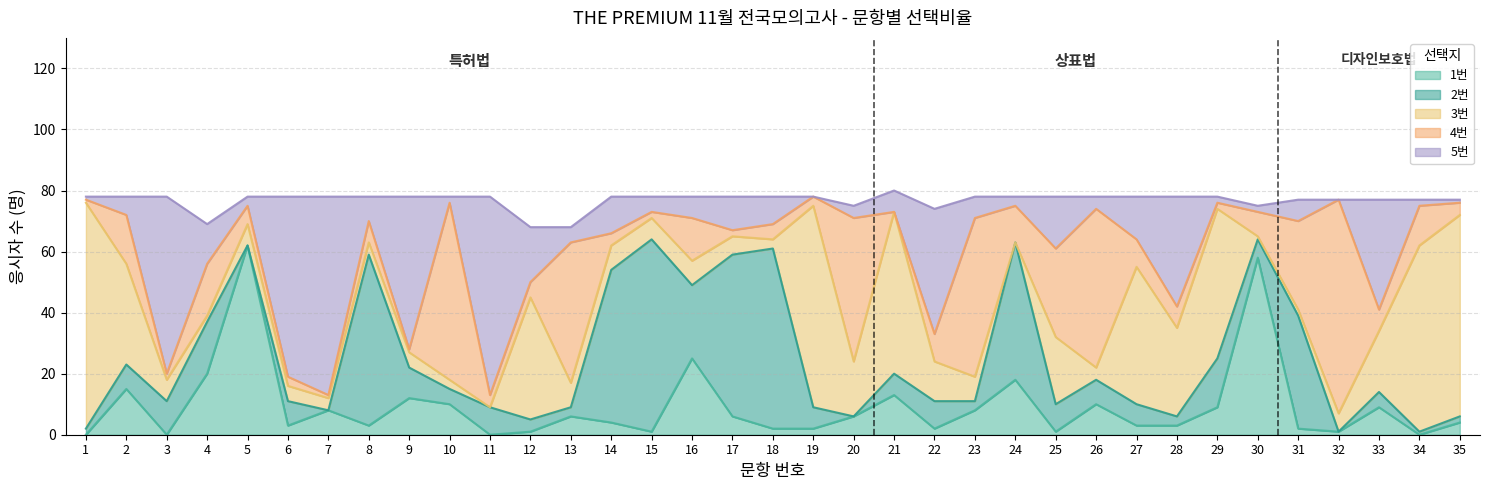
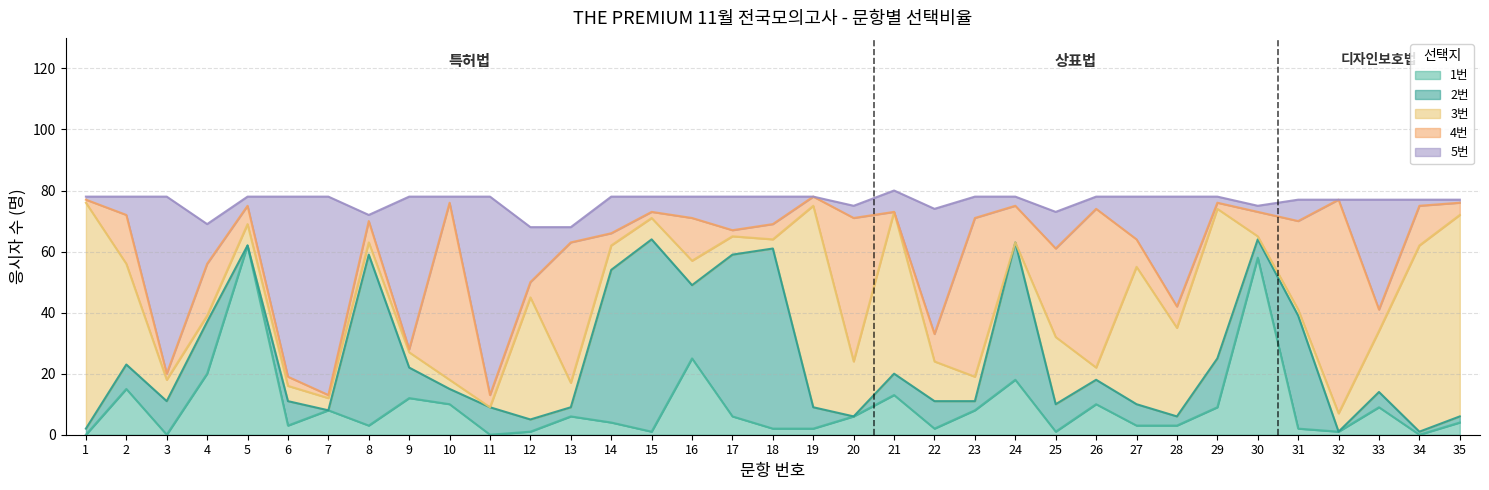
5번, 8: 8 -> 2
5번, 25: 17 -> 12
